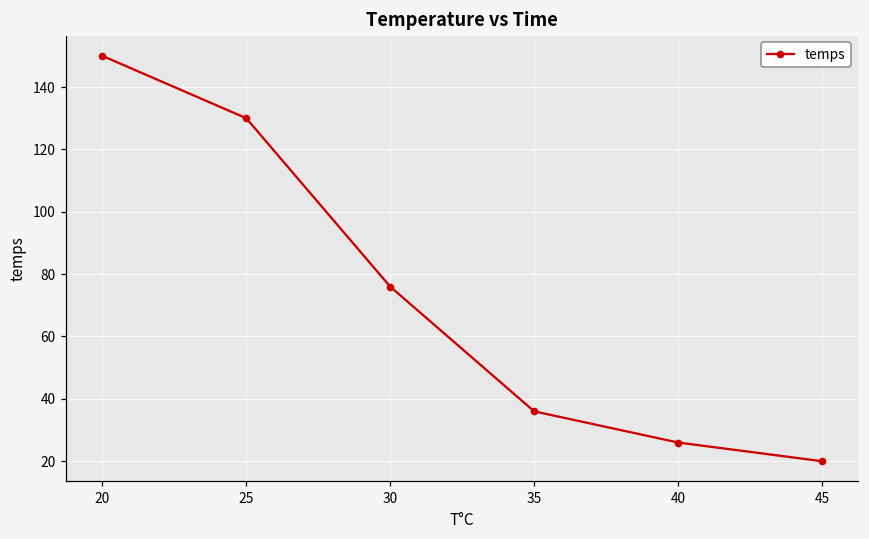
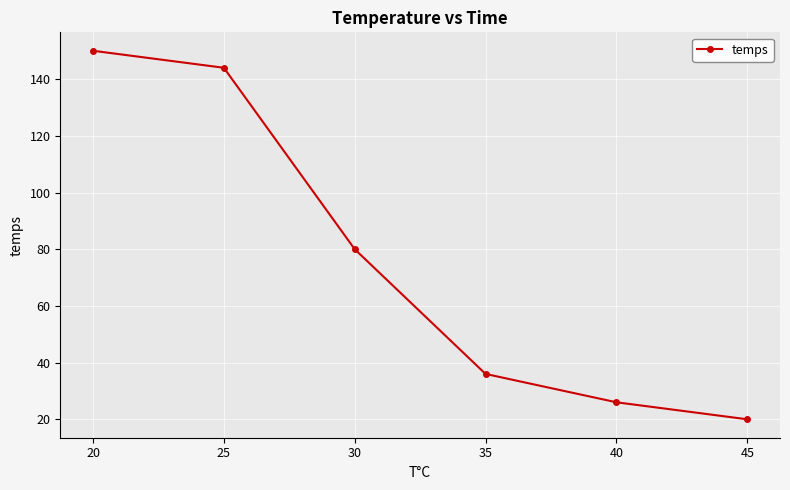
25: 130 -> 144
30: 76 -> 80
